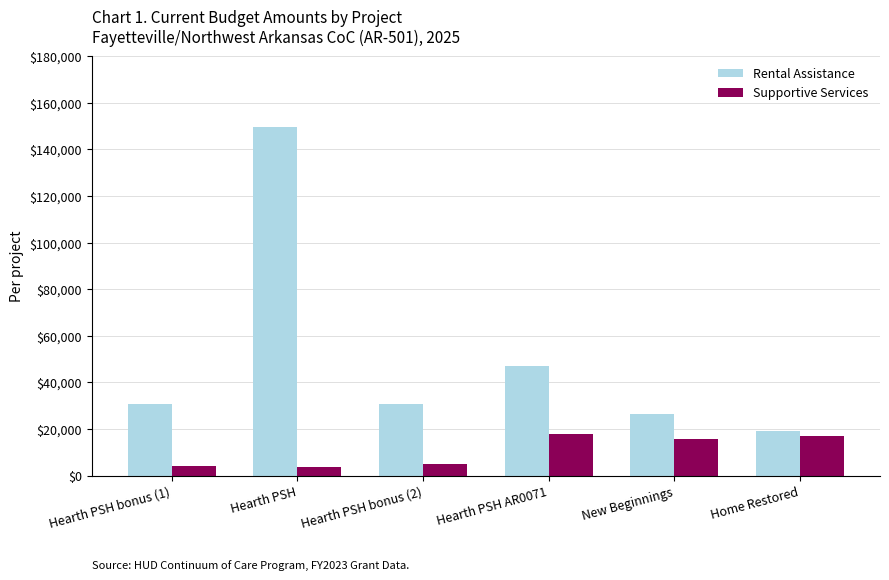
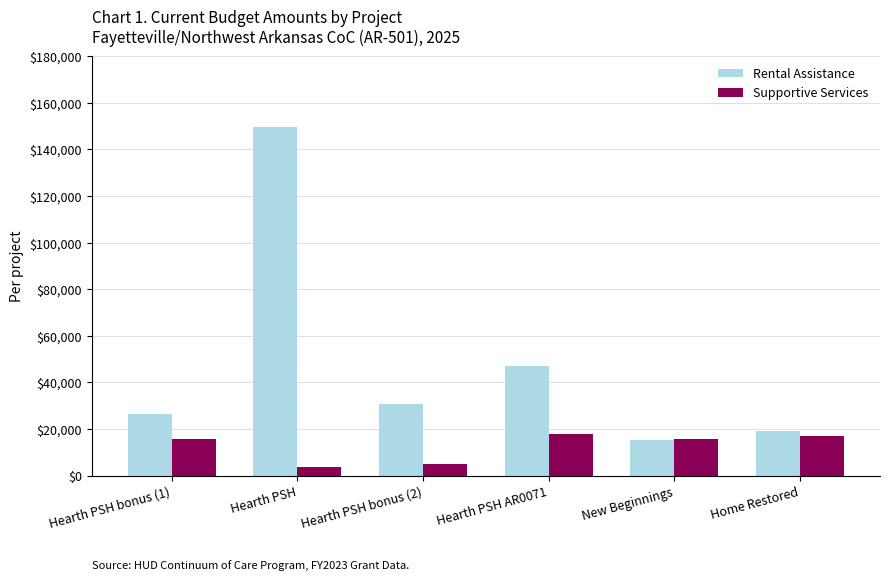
Rental Assistance, Hearth PSH bonus (1): $31,000 -> $26,000
Supportive Services, Hearth PSH bonus (1): $4,000 -> $16,000
Rental Assistance, New Beginnings: $26,000 -> $15,000
